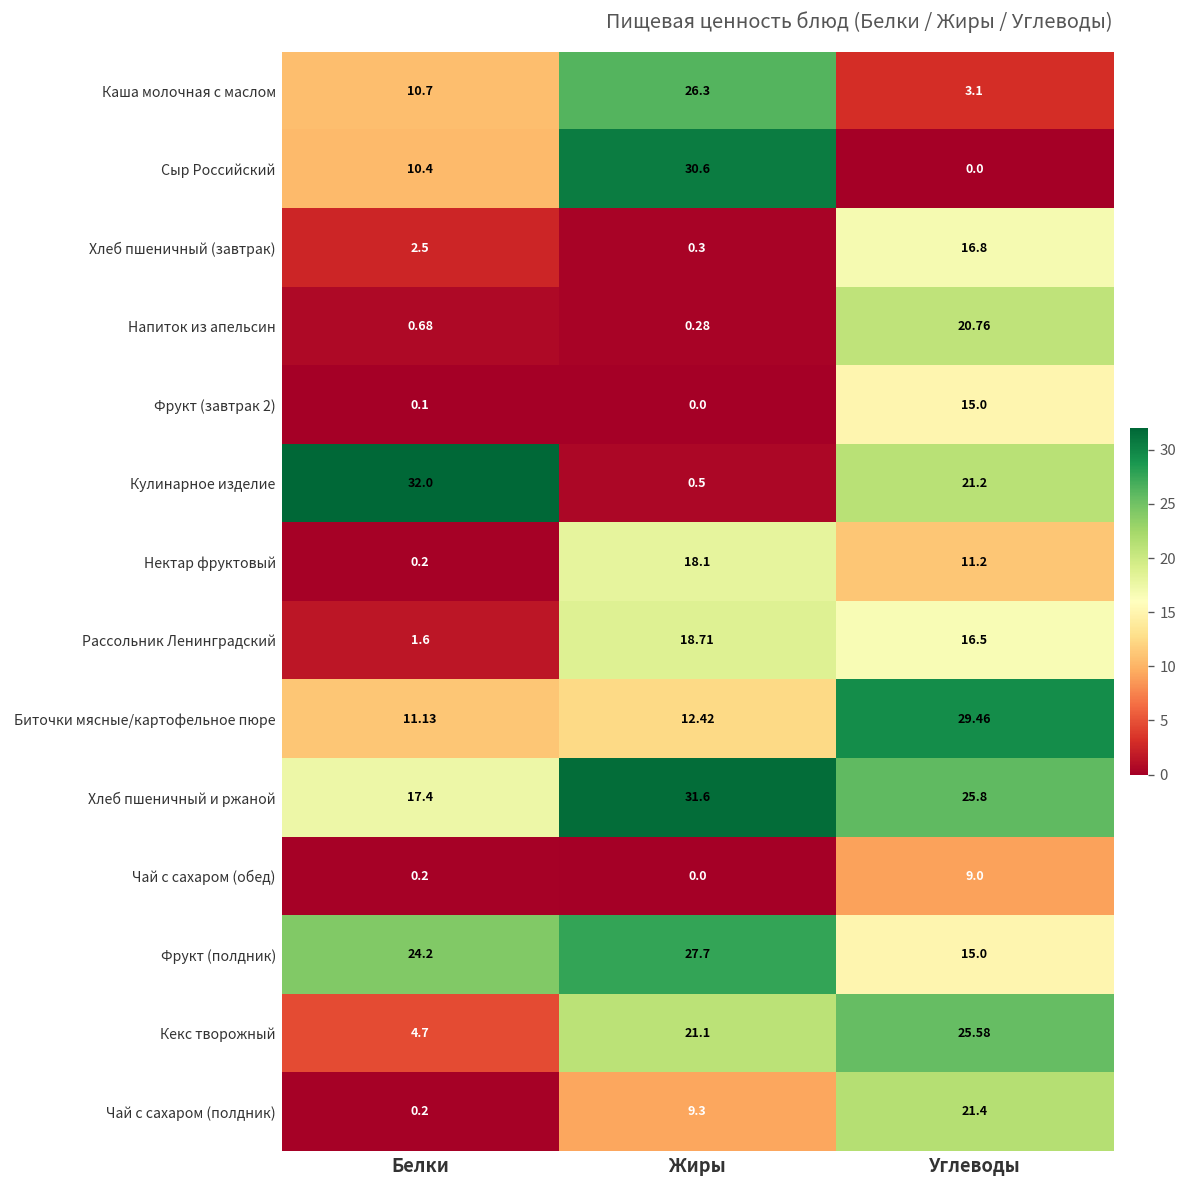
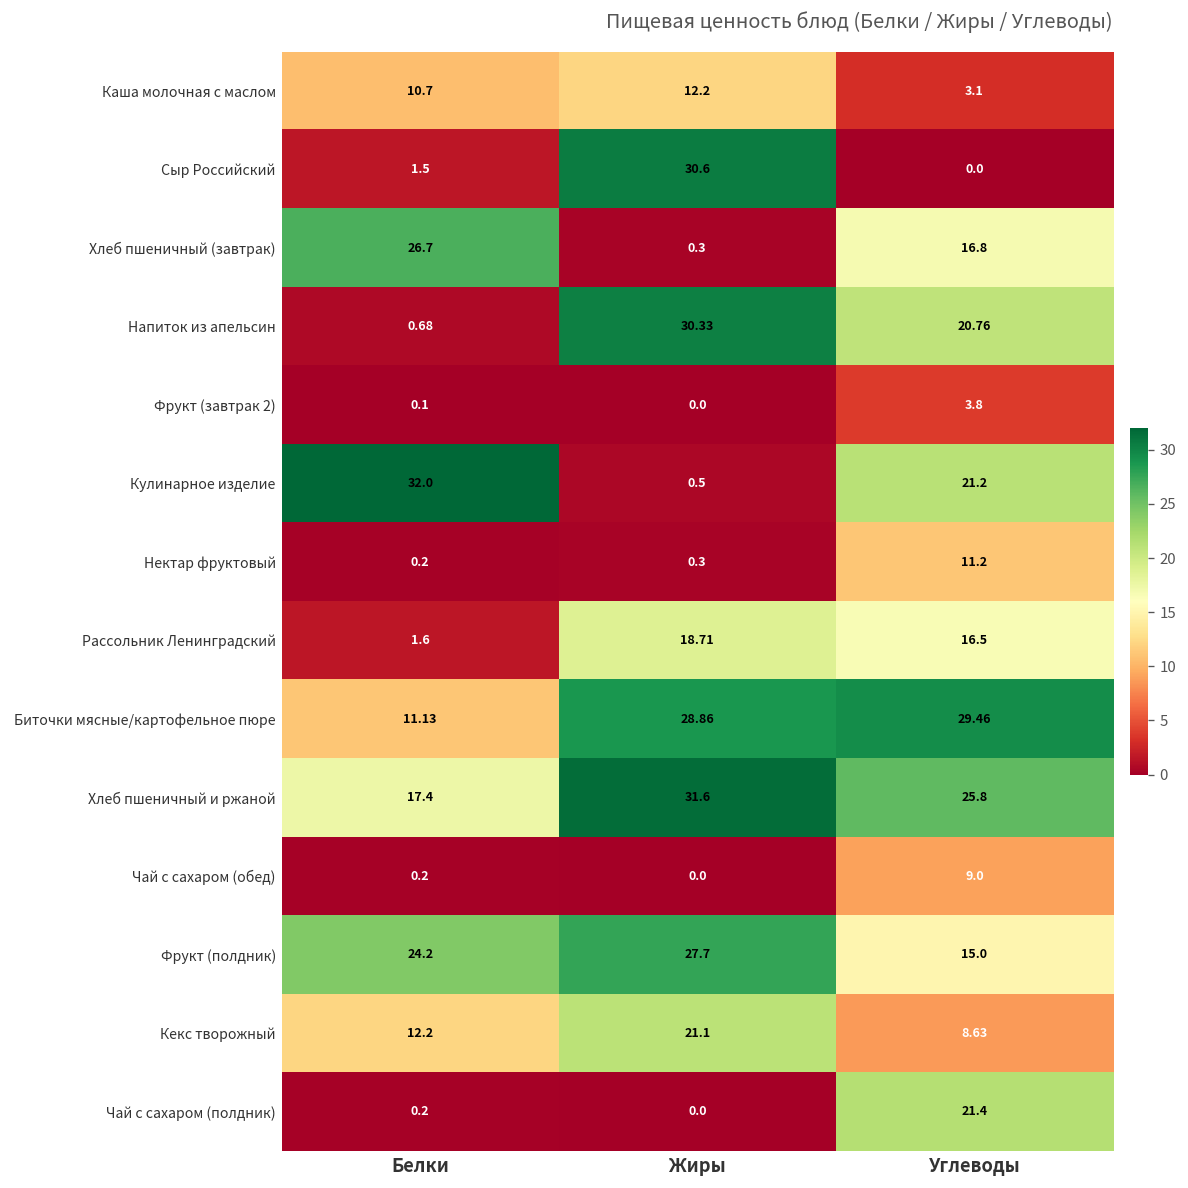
Каша молочная с маслом, Жиры: 26.3 -> 12.2
Сыр Российский, Белки: 10.4 -> 1.5
Хлеб пшеничный (завтрак), Белки: 2.5 -> 26.7
Напиток из апельсин, Жиры: 0.28 -> 30.33
Фрукт (завтрак 2), Углеводы: 15.0 -> 3.8
Нектар фруктовый, Жиры: 18.1 -> 0.3
Биточки мясные/картофельное пюре, Жиры: 12.42 -> 28.86
Кекс творожный, Белки: 4.7 -> 12.2
Кекс творожный, Углеводы: 25.58 -> 8.63
Чай с сахаром (полдник), Жиры: 9.3 -> 0.0
